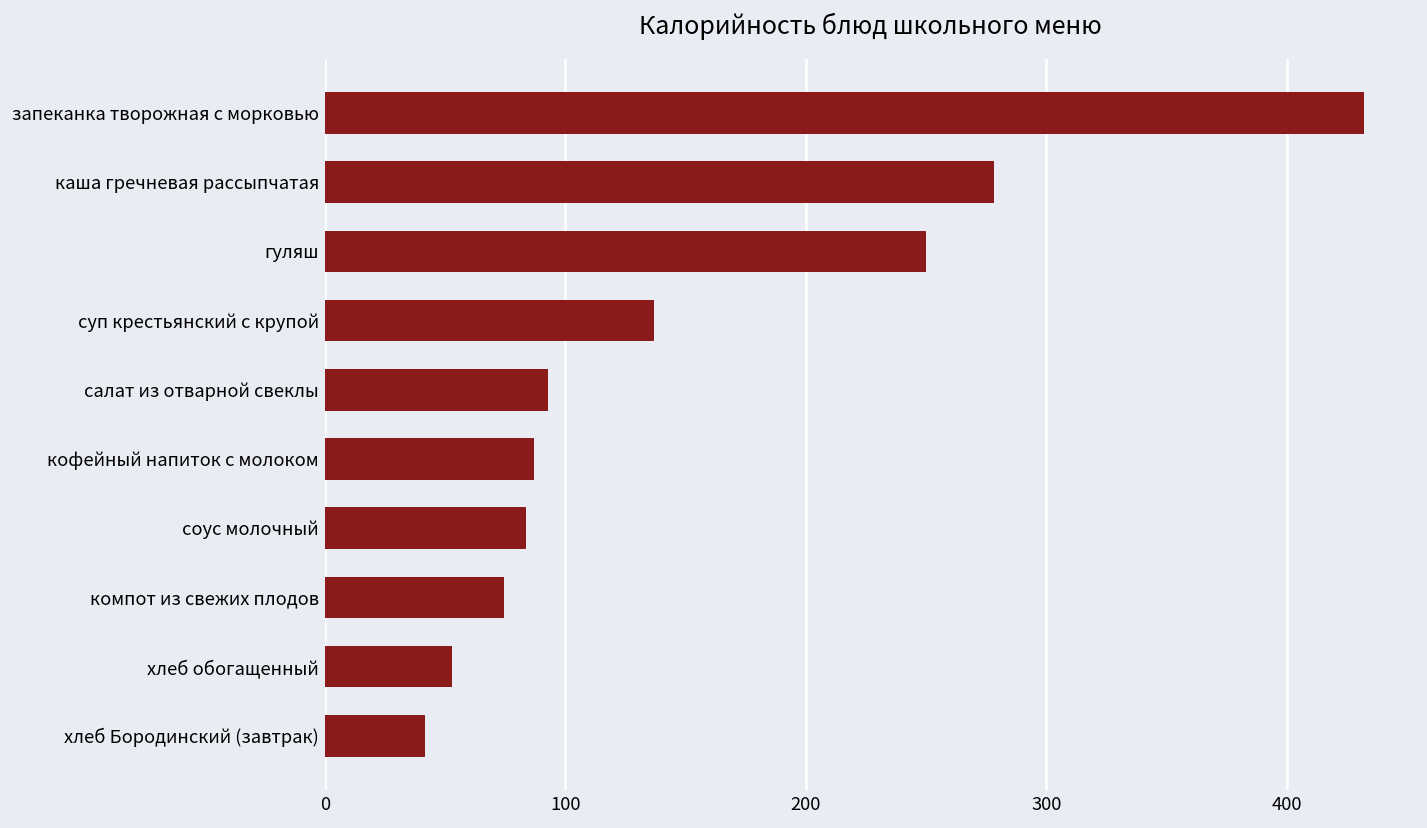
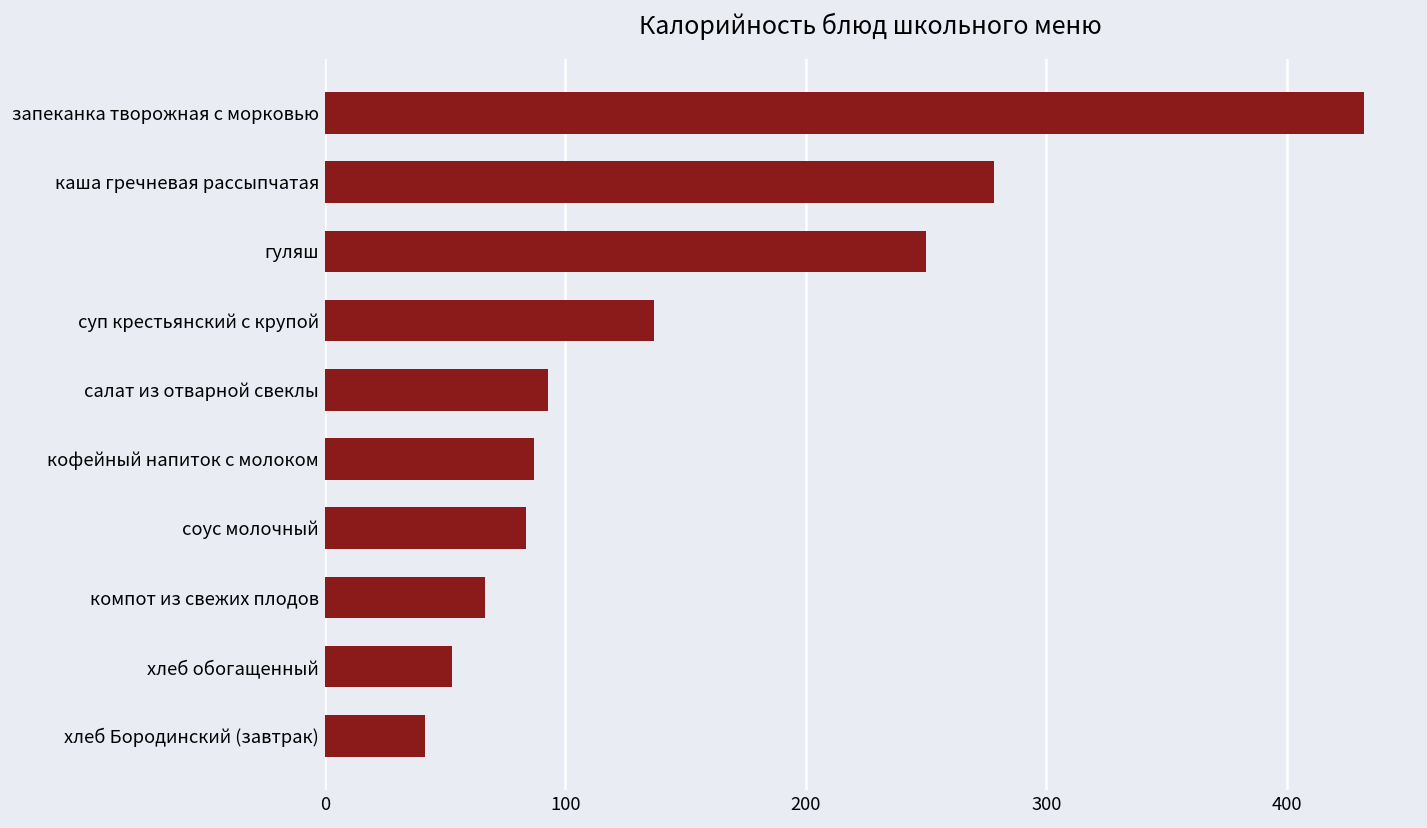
компот из свежих плодов: 75 -> 67
